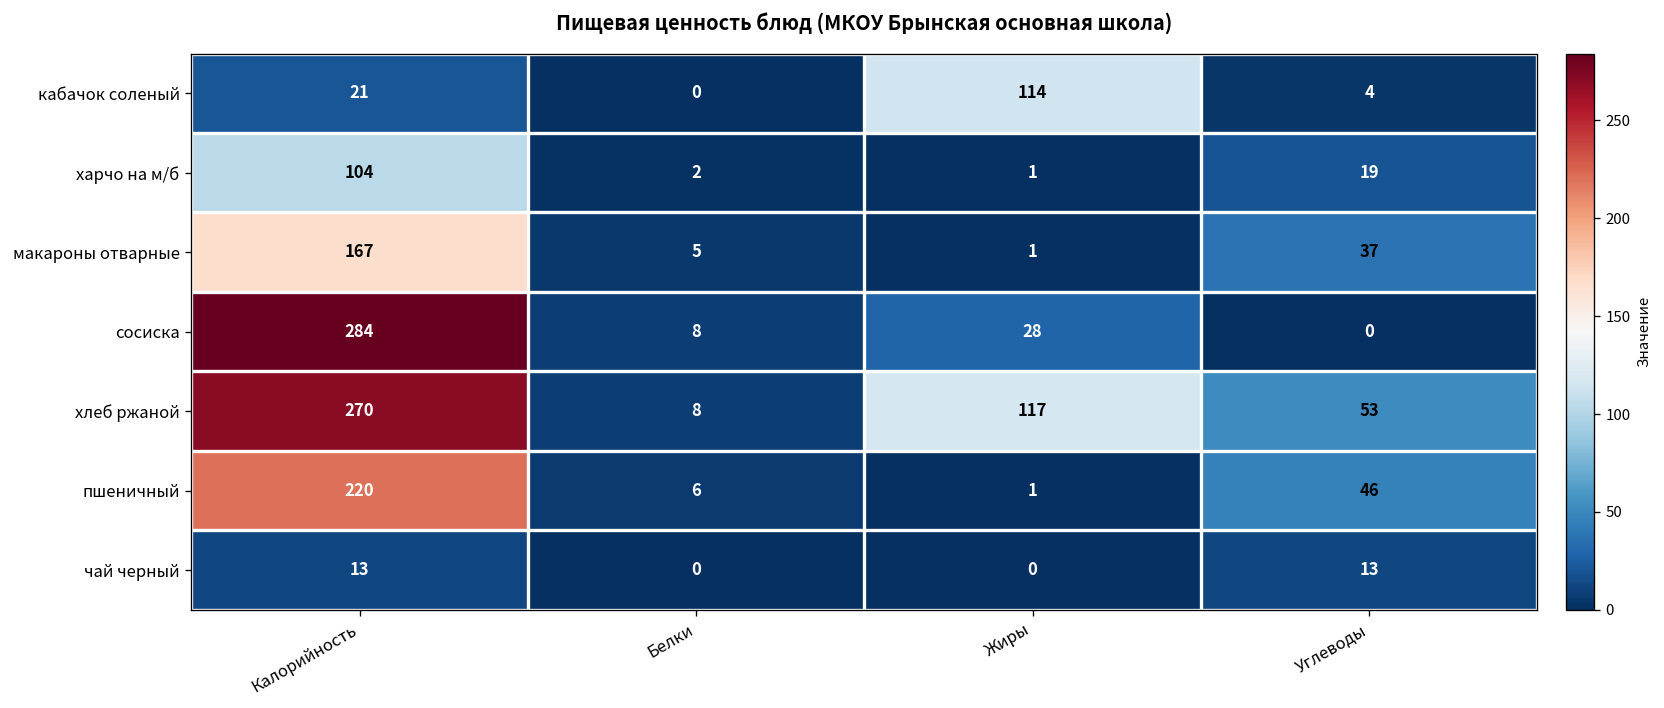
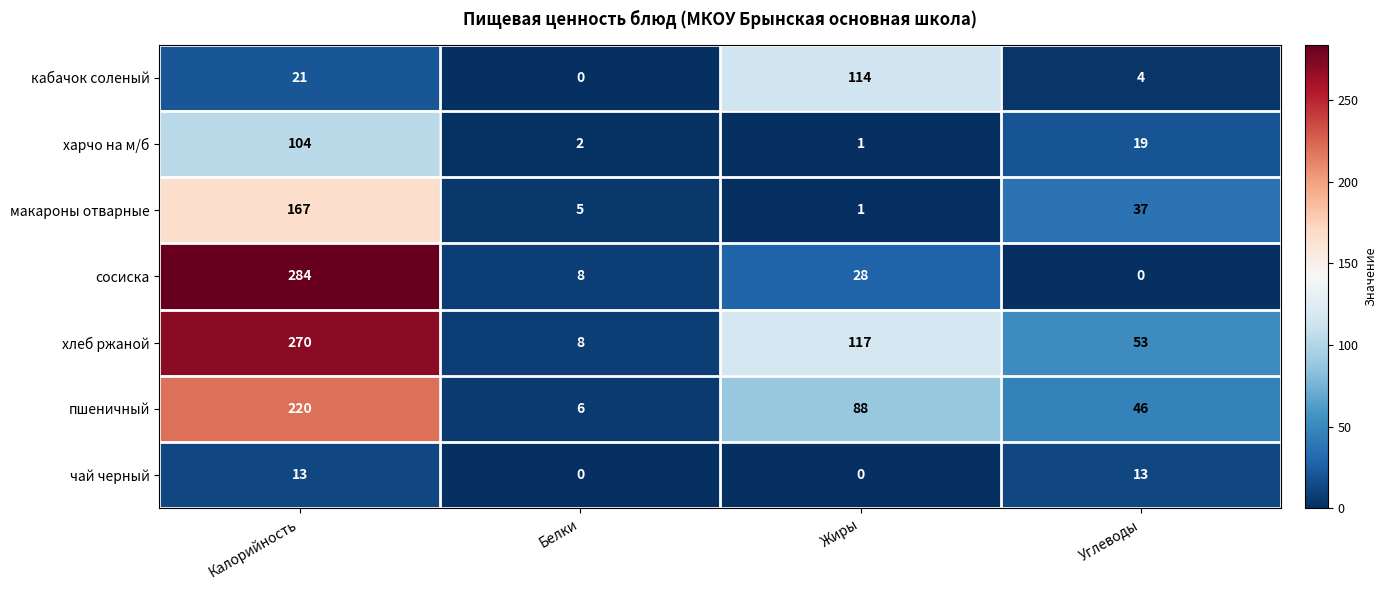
пшеничный, Жиры: 1 -> 88
